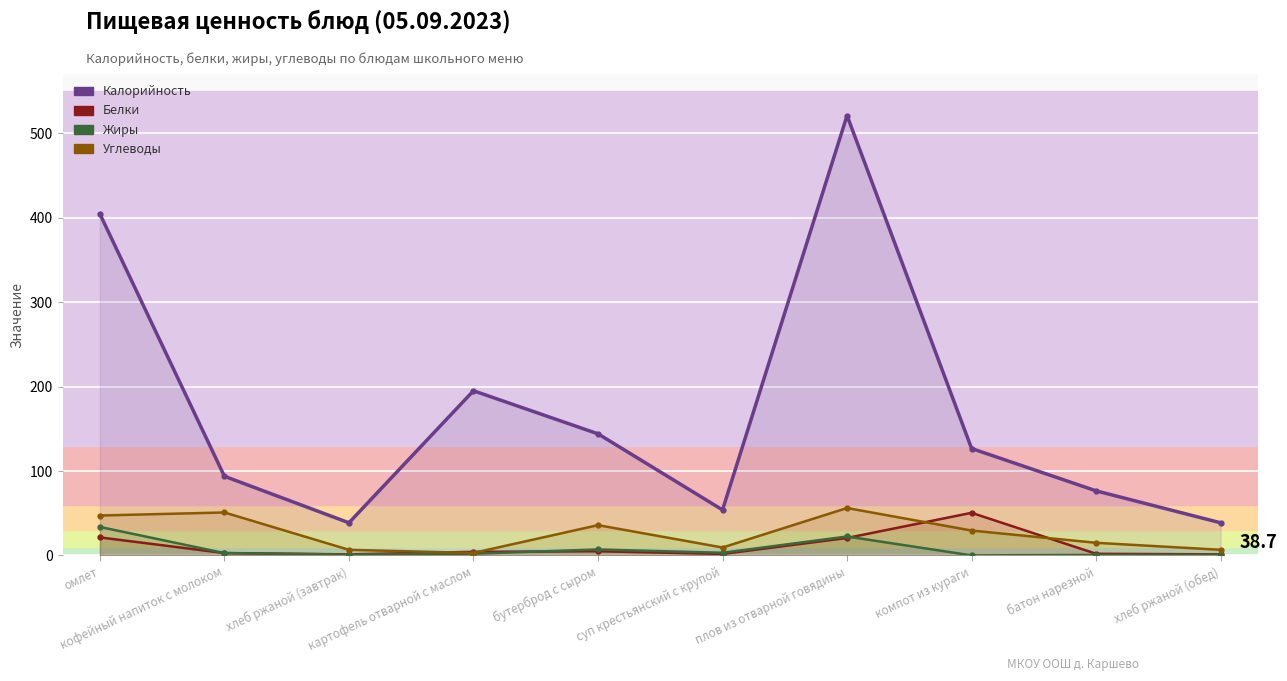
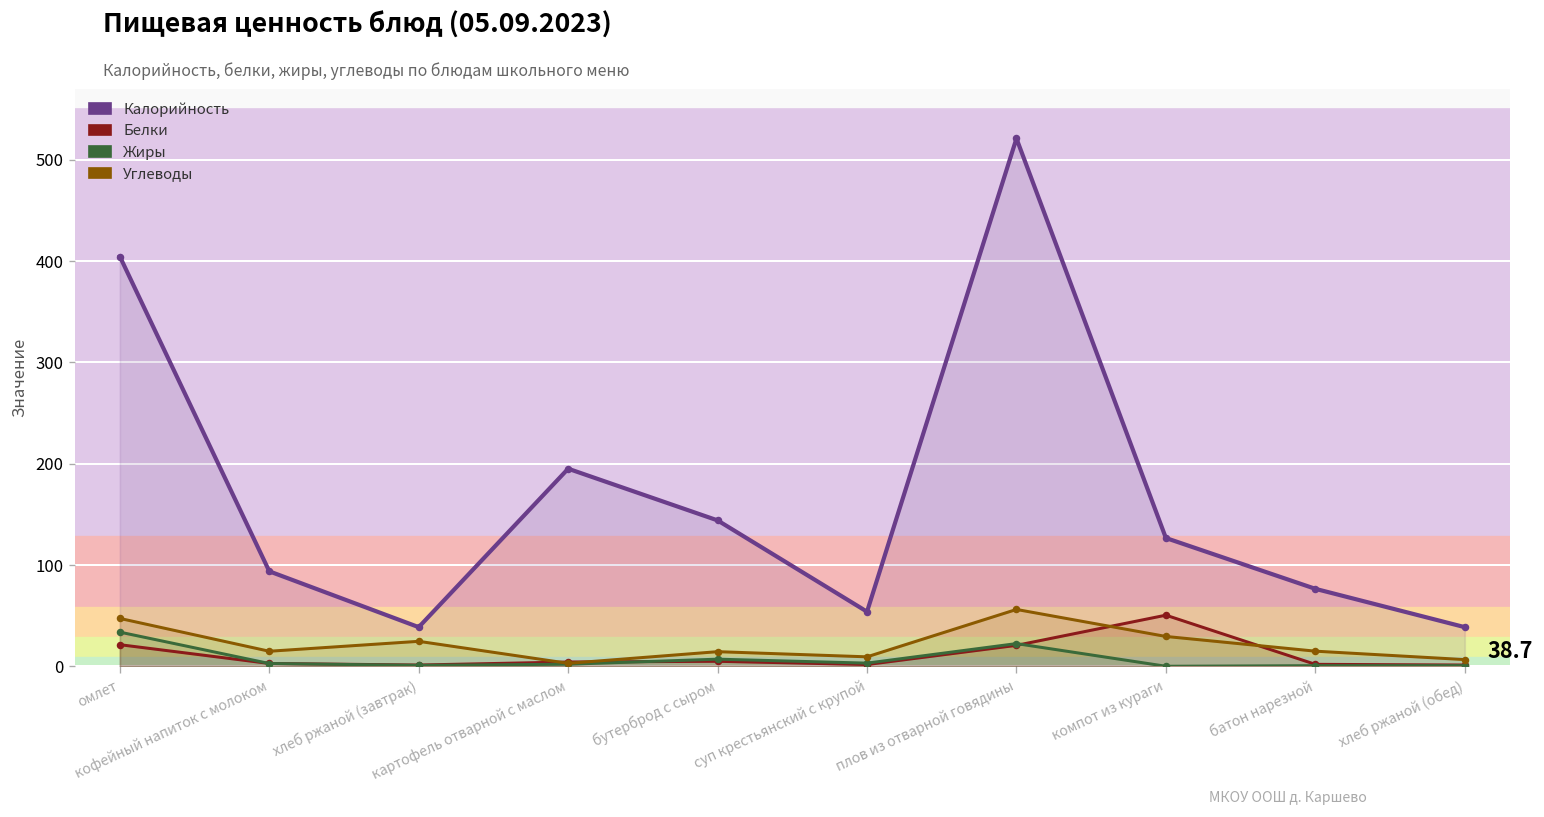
Углеводы, кофейный напиток с молоком: 50 -> 10
Углеводы, хлеб ржаной (завтрак): 10 -> 20
Углеводы, бутерброд с сыром: 40 -> 10
